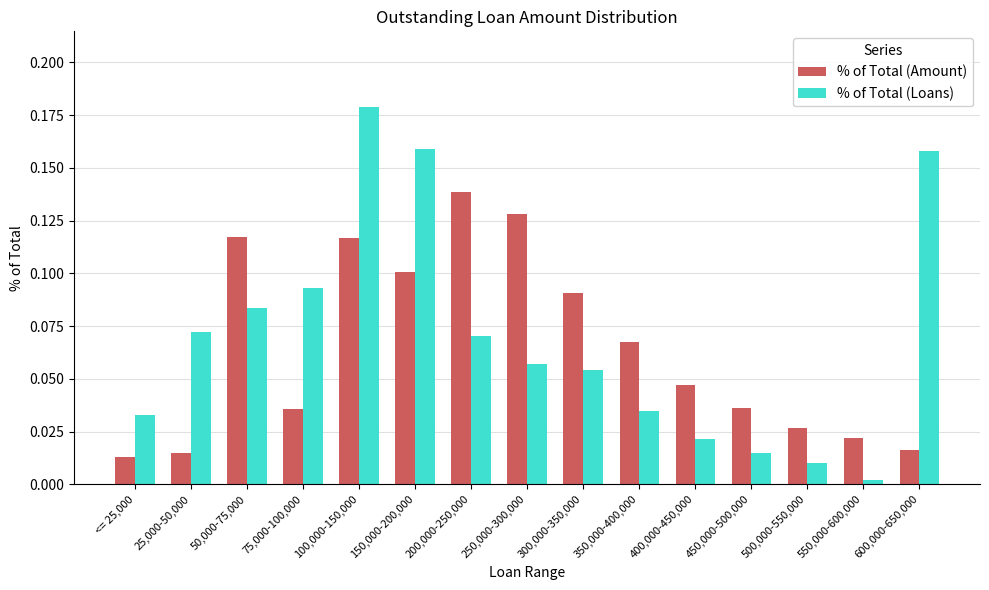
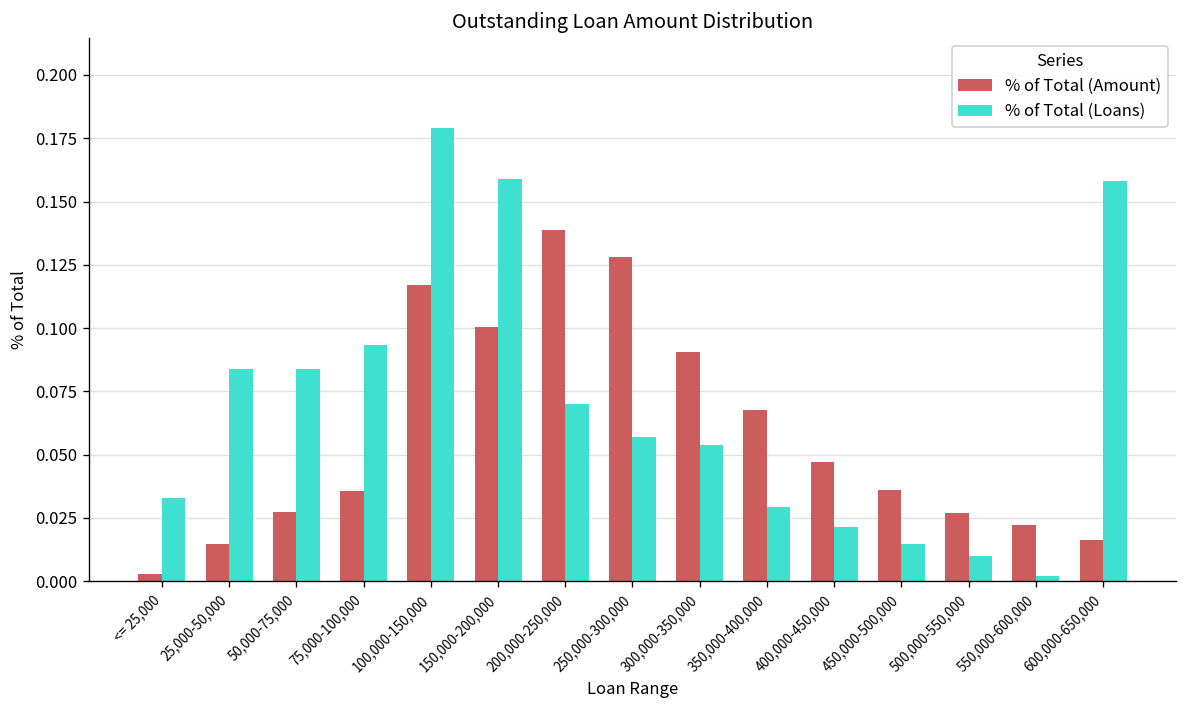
% of Total (Amount), <= 25,000: 0.013 -> 0.003
% of Total (Loans), 25,000-50,000: 0.072 -> 0.084
% of Total (Amount), 50,000-75,000: 0.117 -> 0.028
% of Total (Loans), 350,000-400,000: 0.035 -> 0.029
